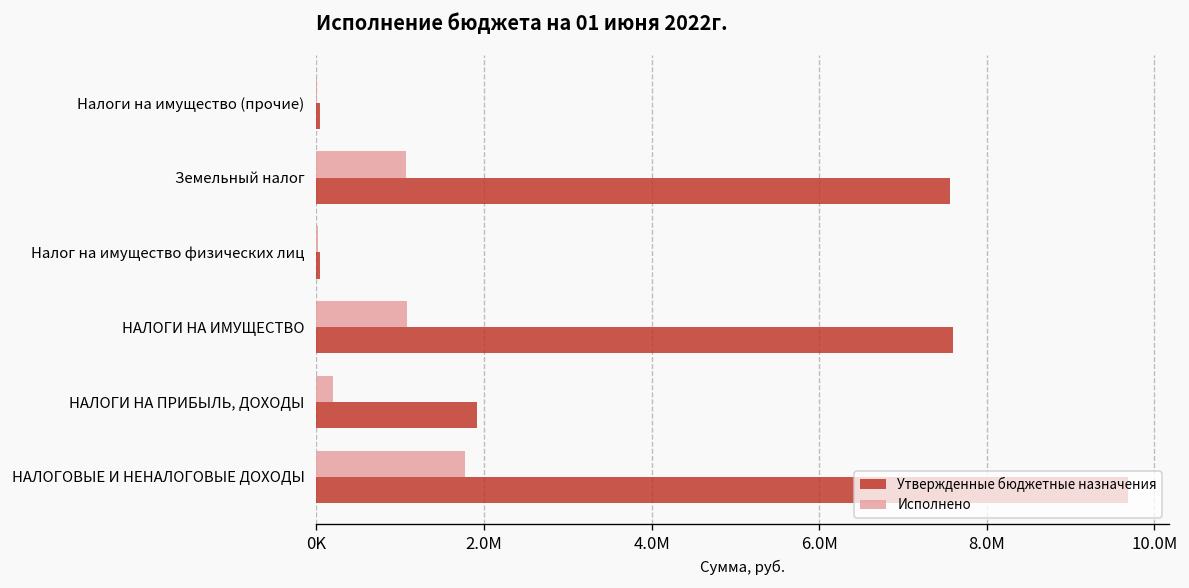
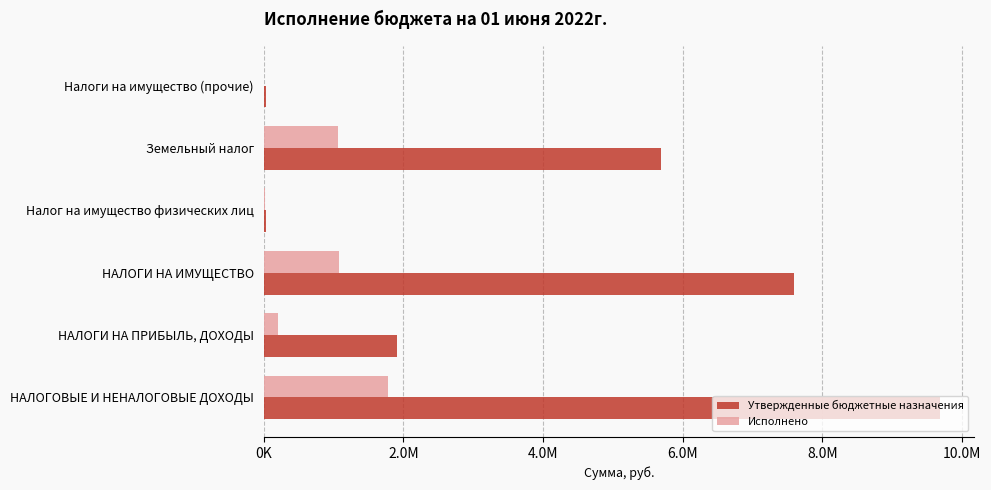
Утвержденные бюджетные назначения, Земельный налог: 7600000 -> 5700000
